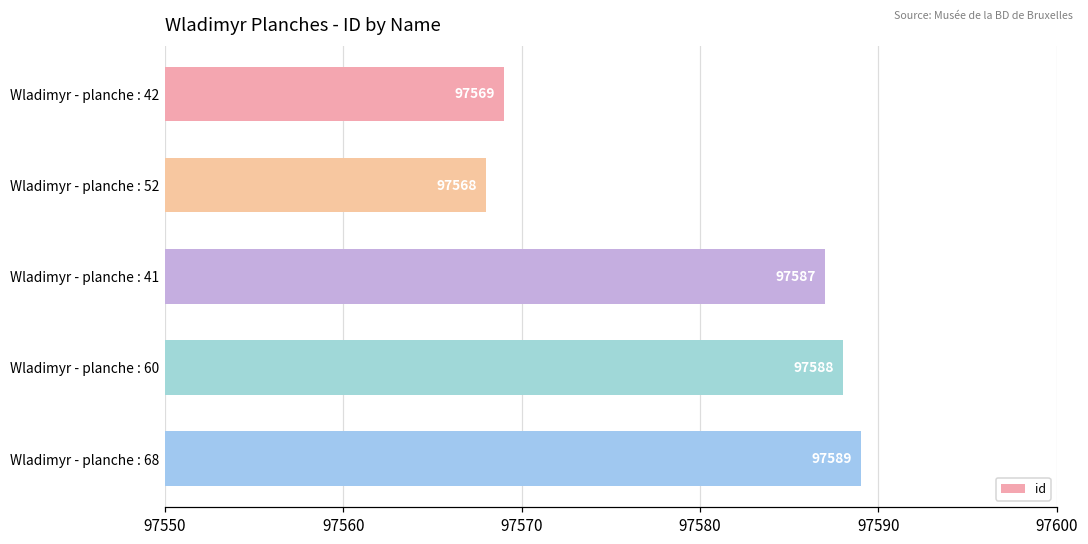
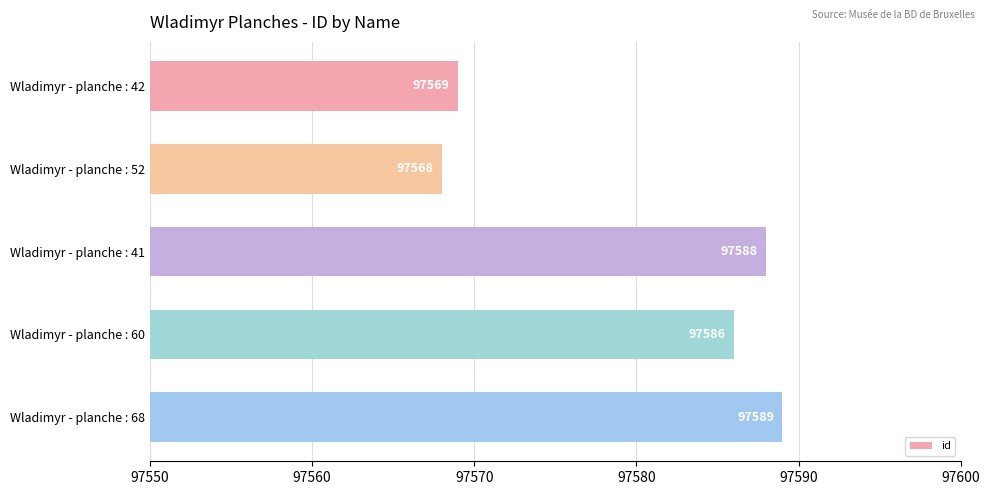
Wladimyr - planche : 41: 97587 -> 97588
Wladimyr - planche : 60: 97588 -> 97586
